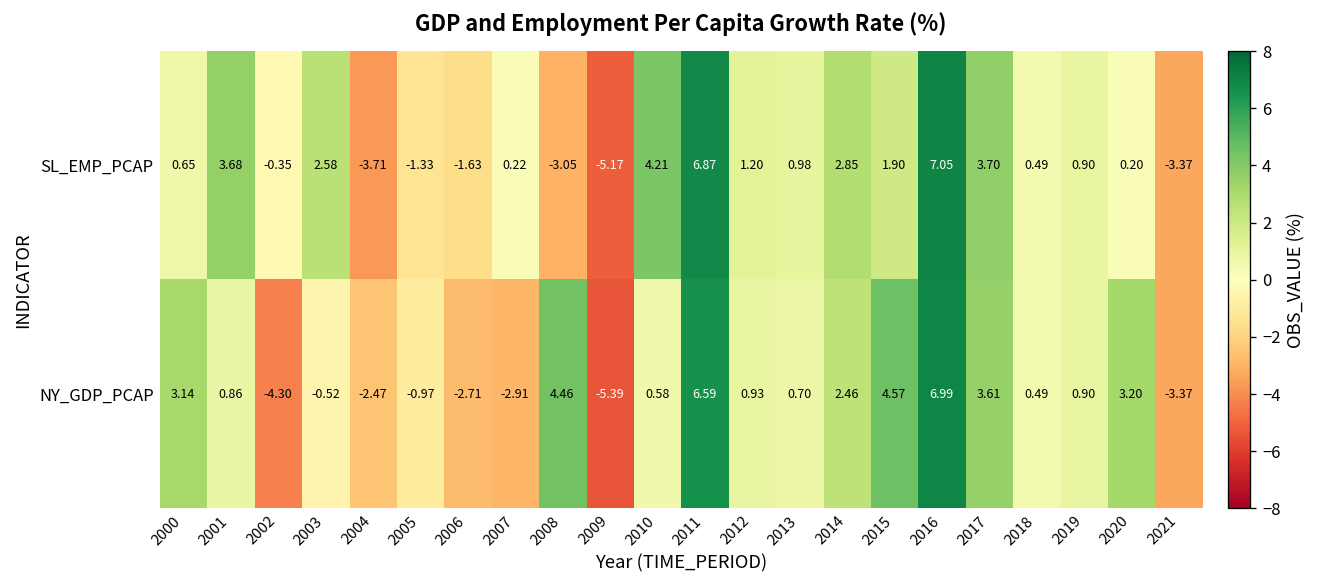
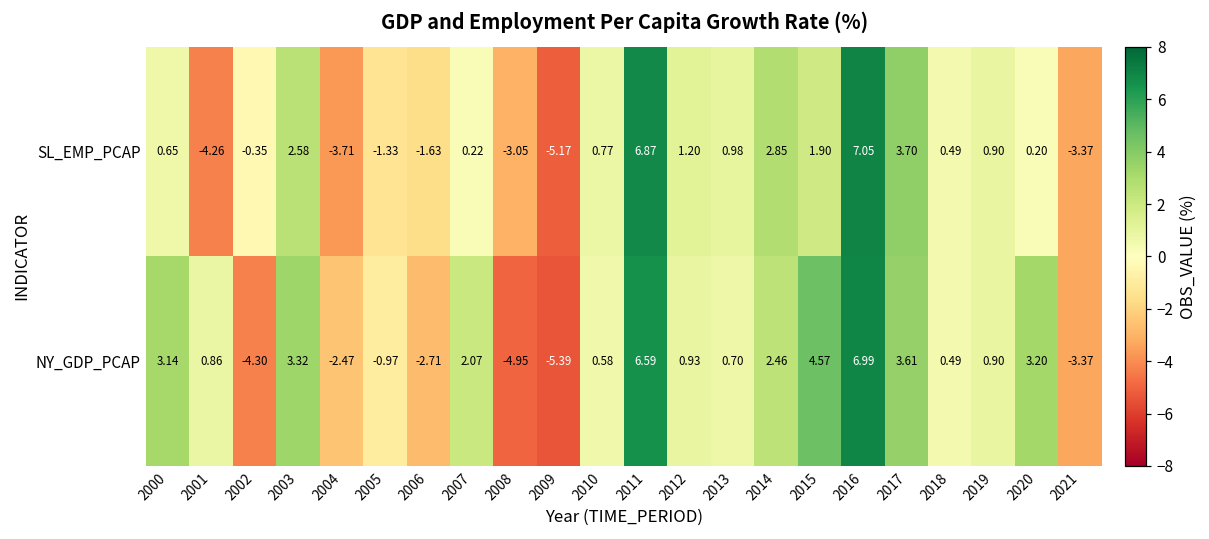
SL_EMP_PCAP, 2001: 3.68 -> -4.26
SL_EMP_PCAP, 2010: 4.21 -> 0.77
NY_GDP_PCAP, 2003: -0.52 -> 3.32
NY_GDP_PCAP, 2007: -2.91 -> 2.07
NY_GDP_PCAP, 2008: 4.46 -> -4.95
